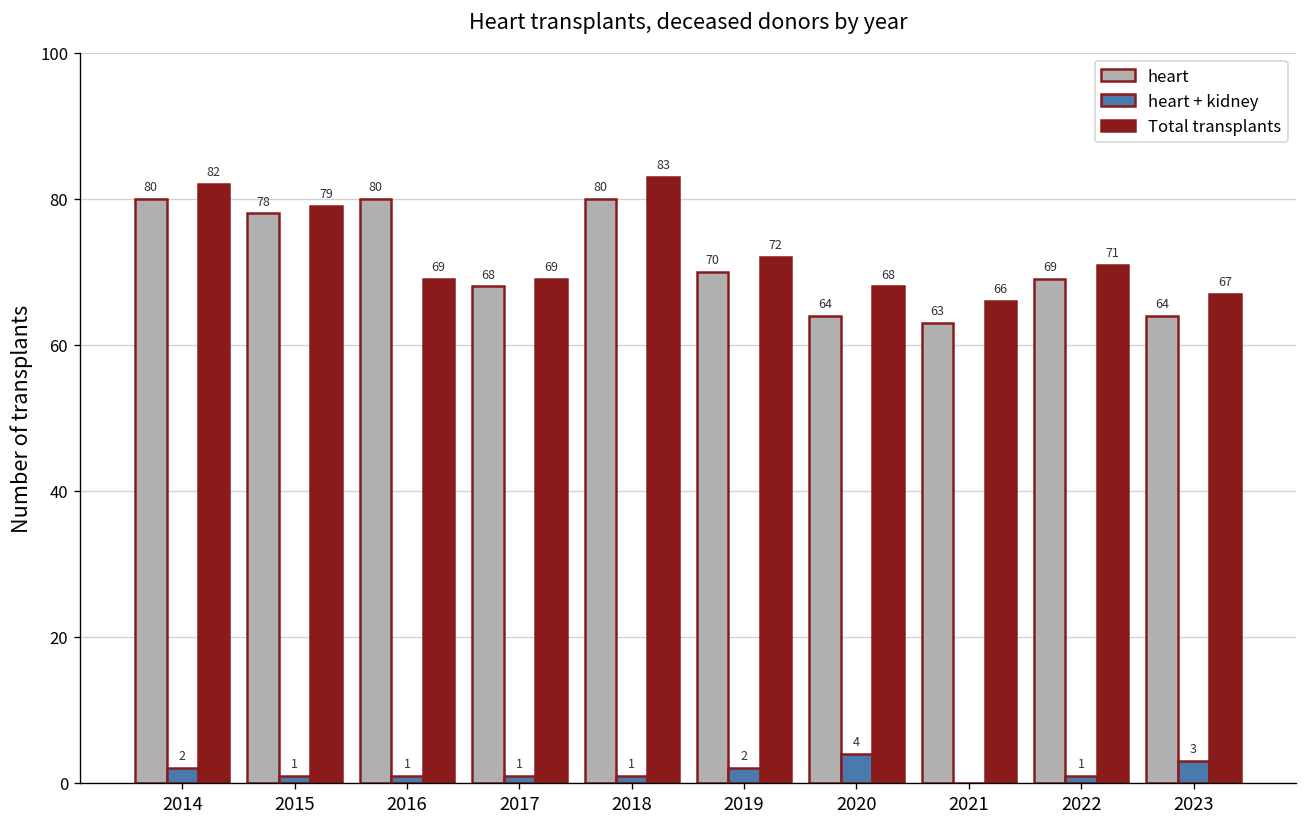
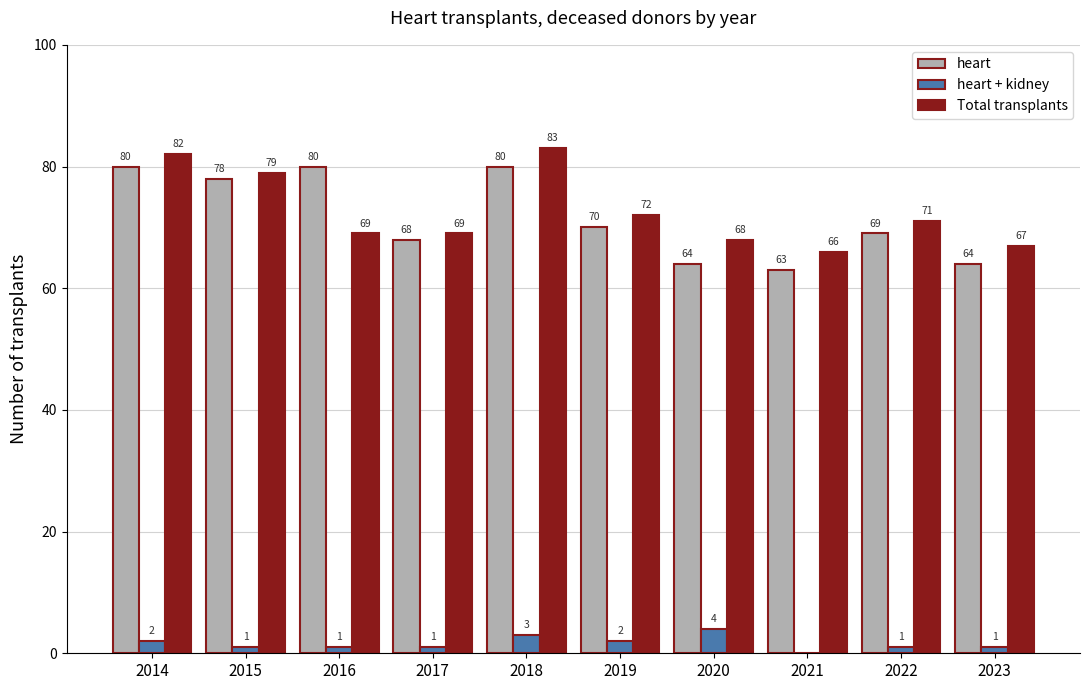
heart + kidney, 2018: 1 -> 3
heart + kidney, 2023: 3 -> 1
